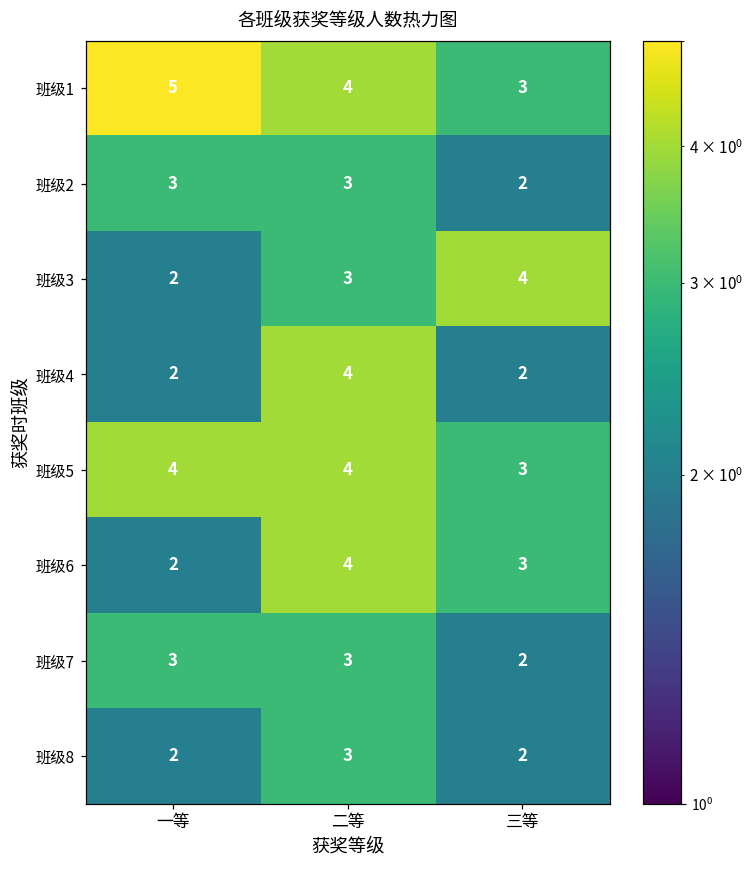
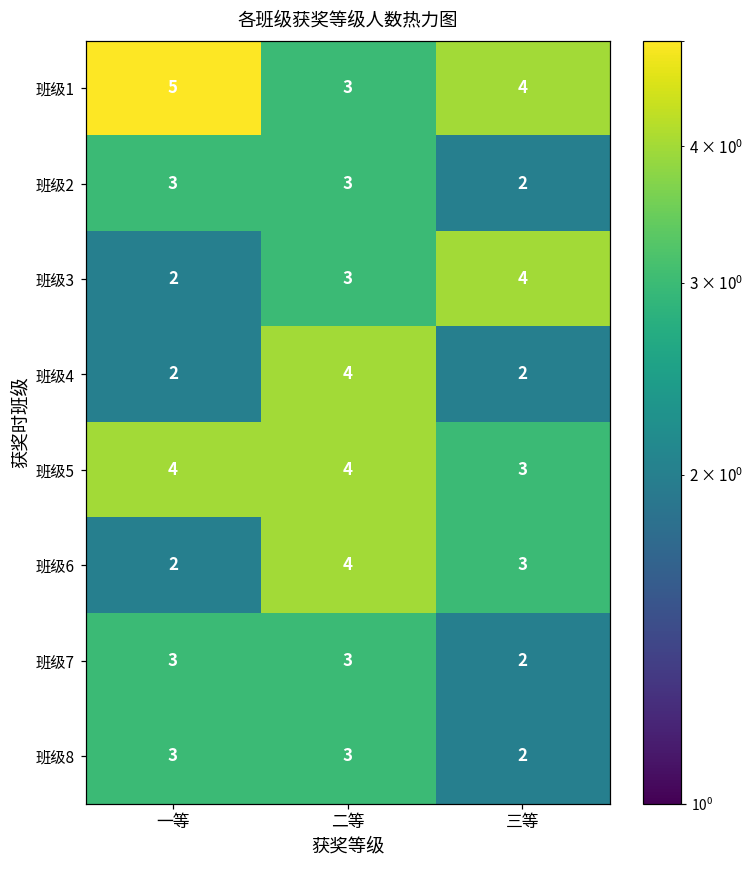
班级1, 二等: 4 -> 3
班级1, 三等: 3 -> 4
班级8, 一等: 2 -> 3
